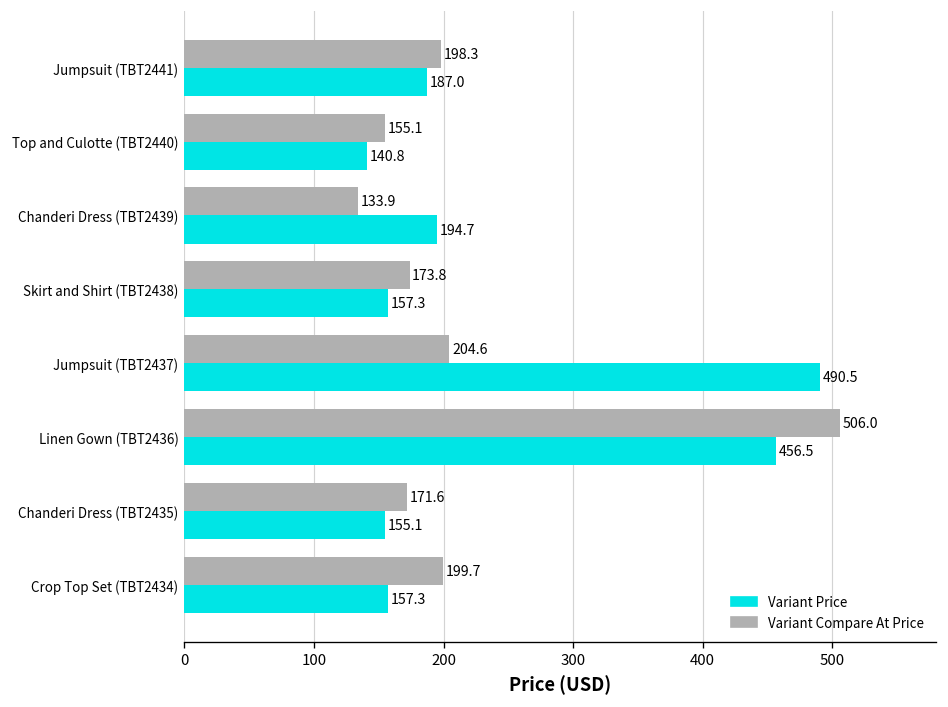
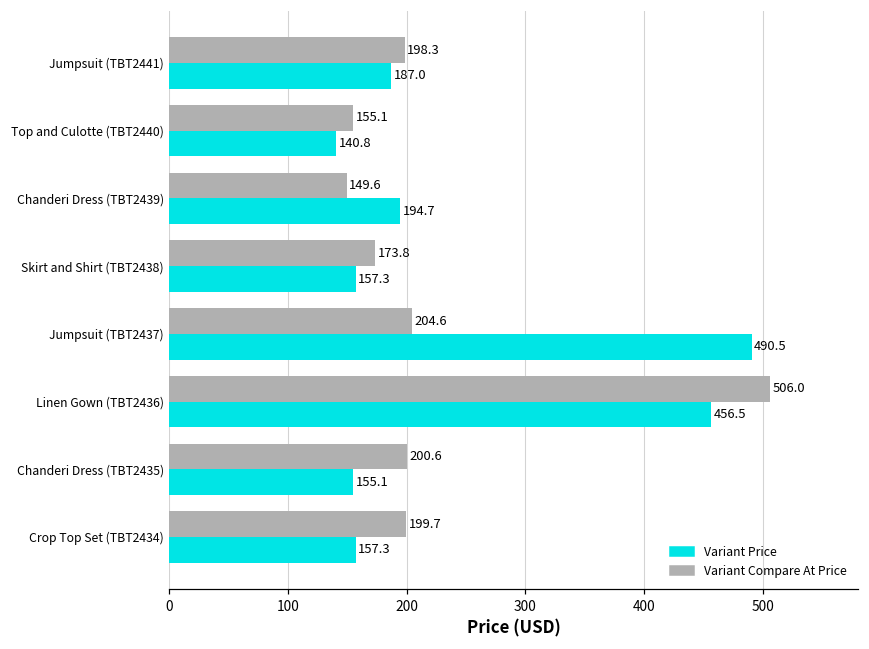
Variant Compare At Price, Chanderi Dress (TBT2439): 133.9 -> 149.6
Variant Compare At Price, Chanderi Dress (TBT2435): 171.6 -> 200.6
